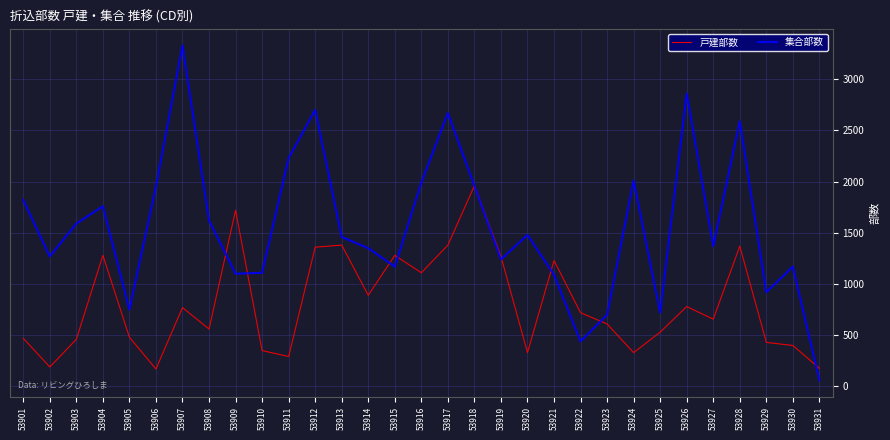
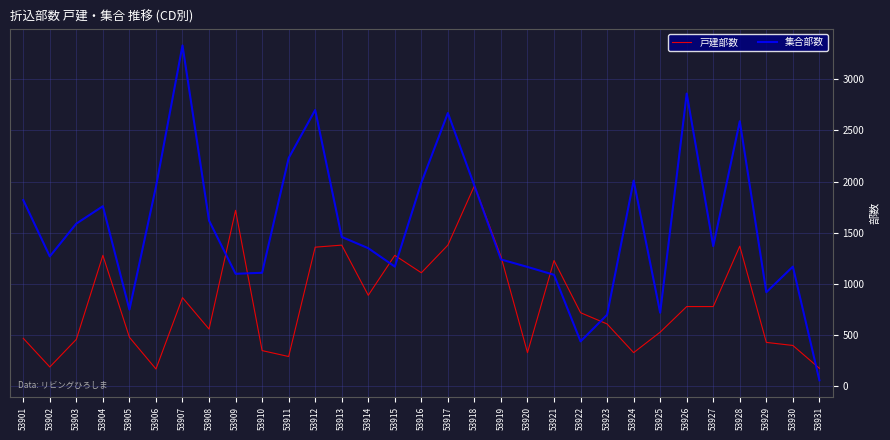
戸建部数, 53907: 770 -> 870
集合部数, 53920: 1480 -> 1170
戸建部数, 53927: 660 -> 780
